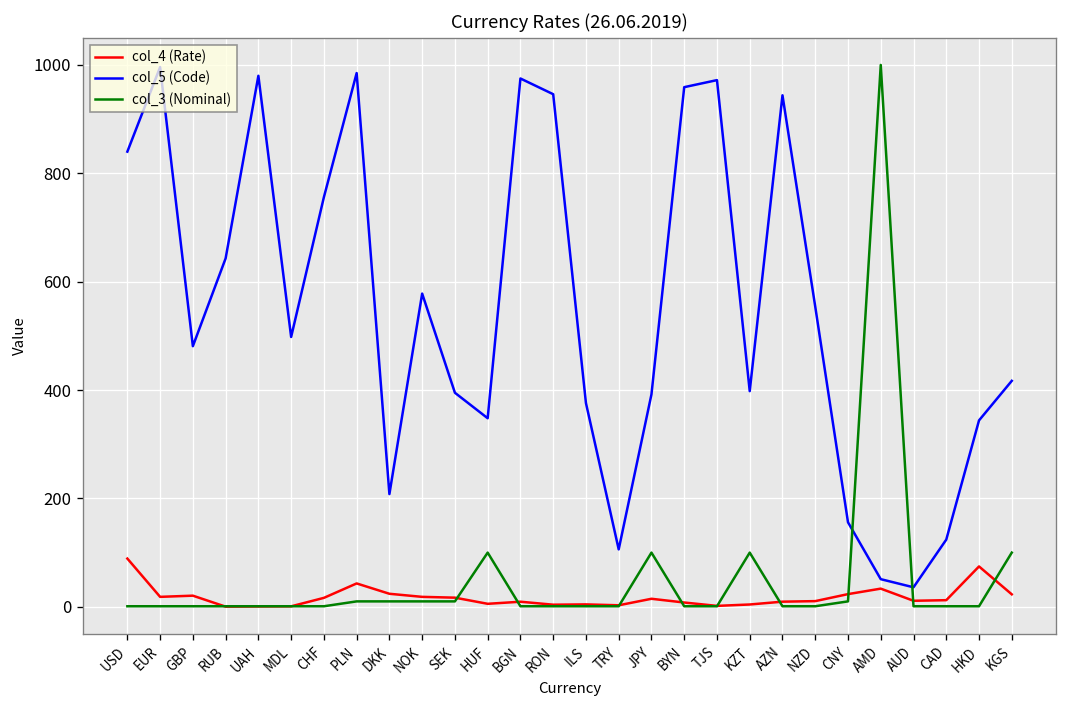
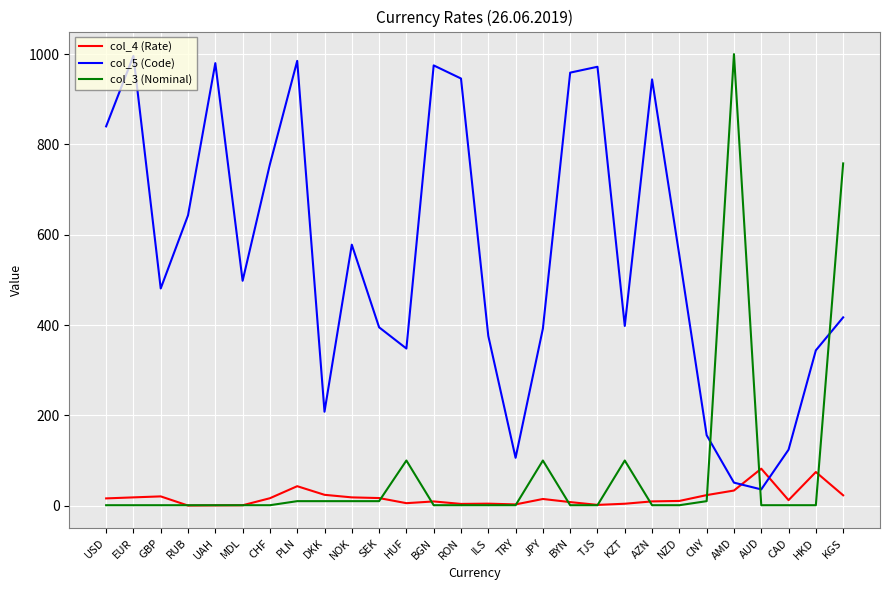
col_4 (Rate), USD: 90 -> 20
col_4 (Rate), AUD: 10 -> 80
col_3 (Nominal), KGS: 100 -> 760
